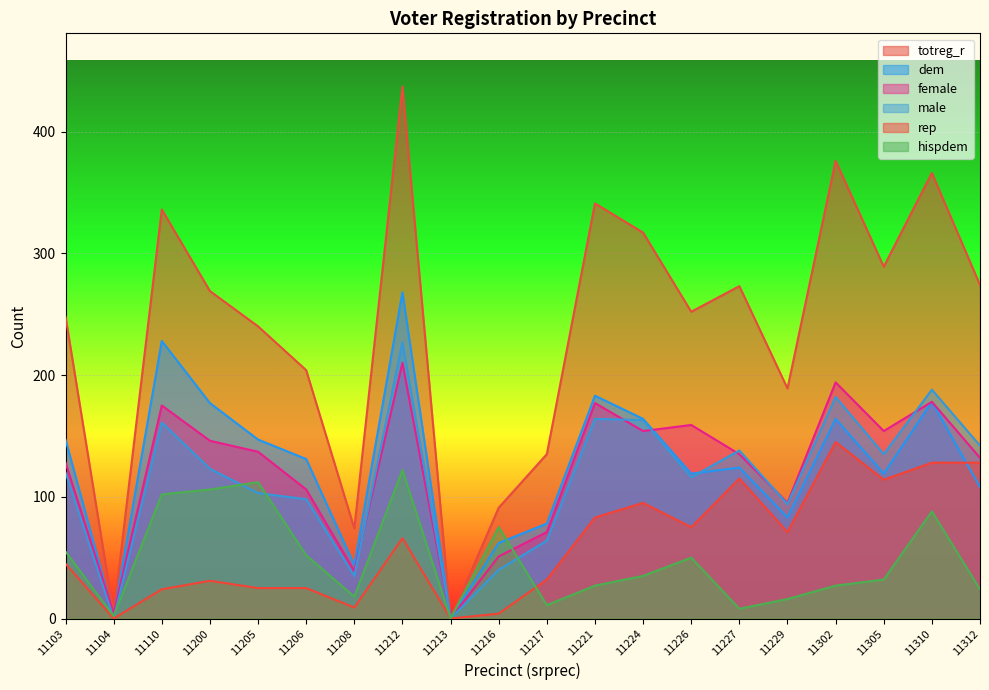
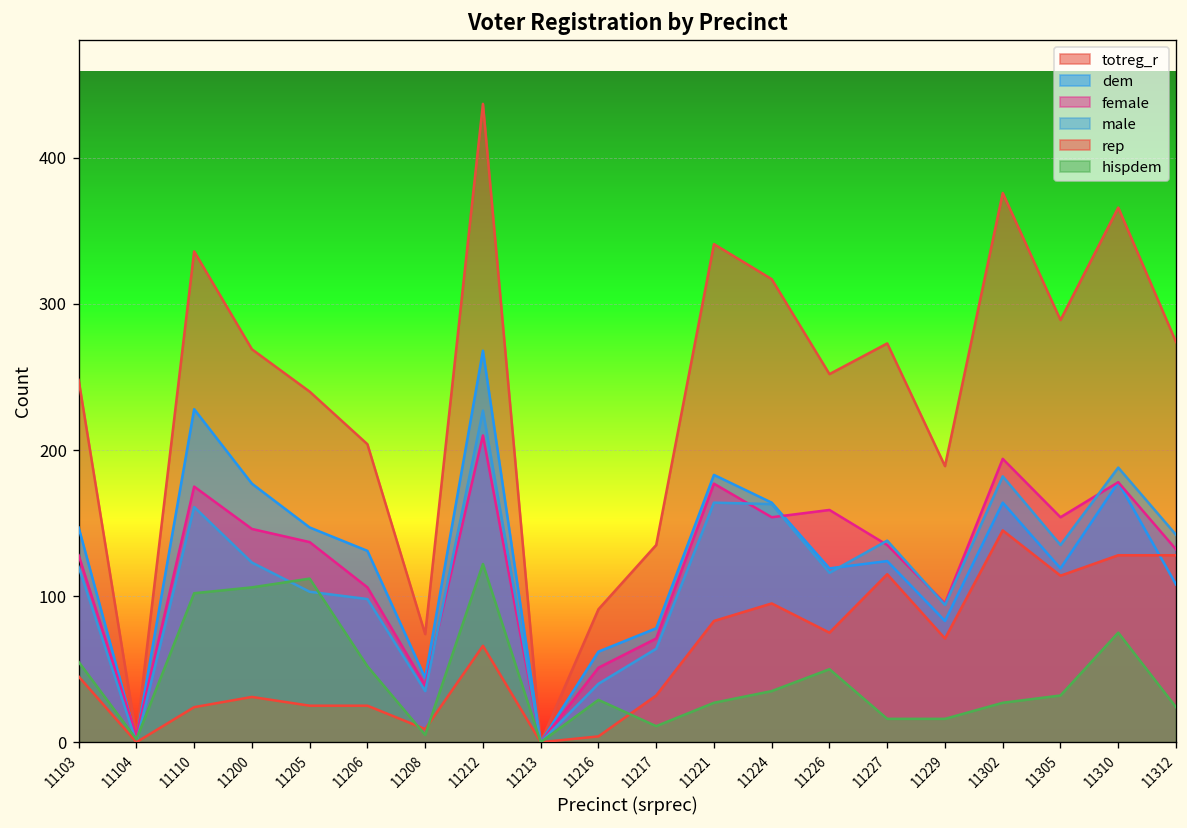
hispdem, 11208: 18 -> 5
hispdem, 11216: 75 -> 29
hispdem, 11227: 8 -> 16
hispdem, 11310: 88 -> 75
